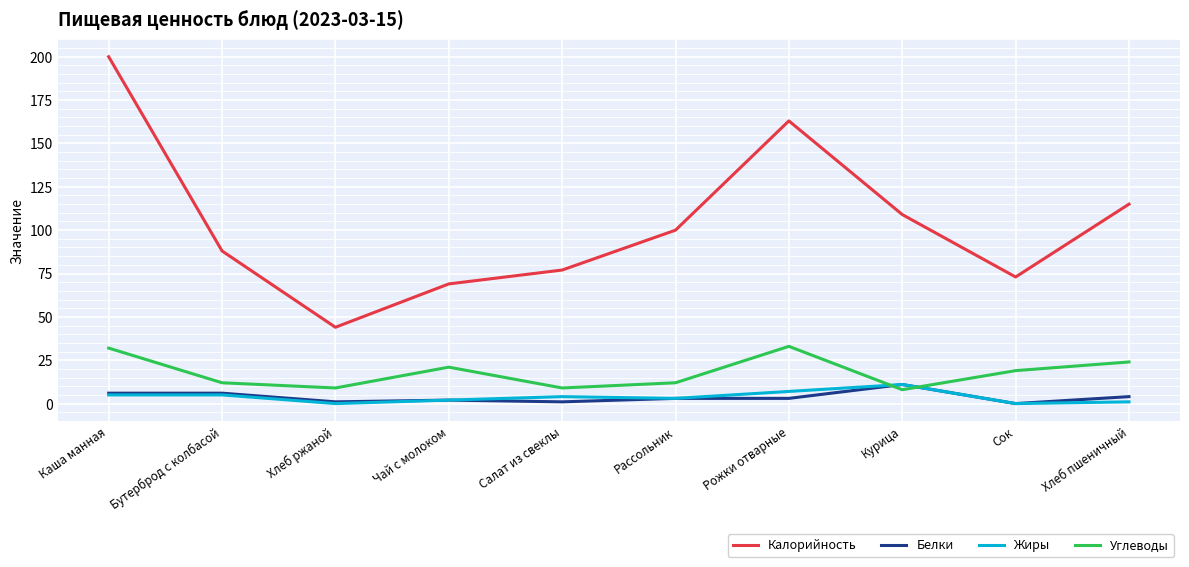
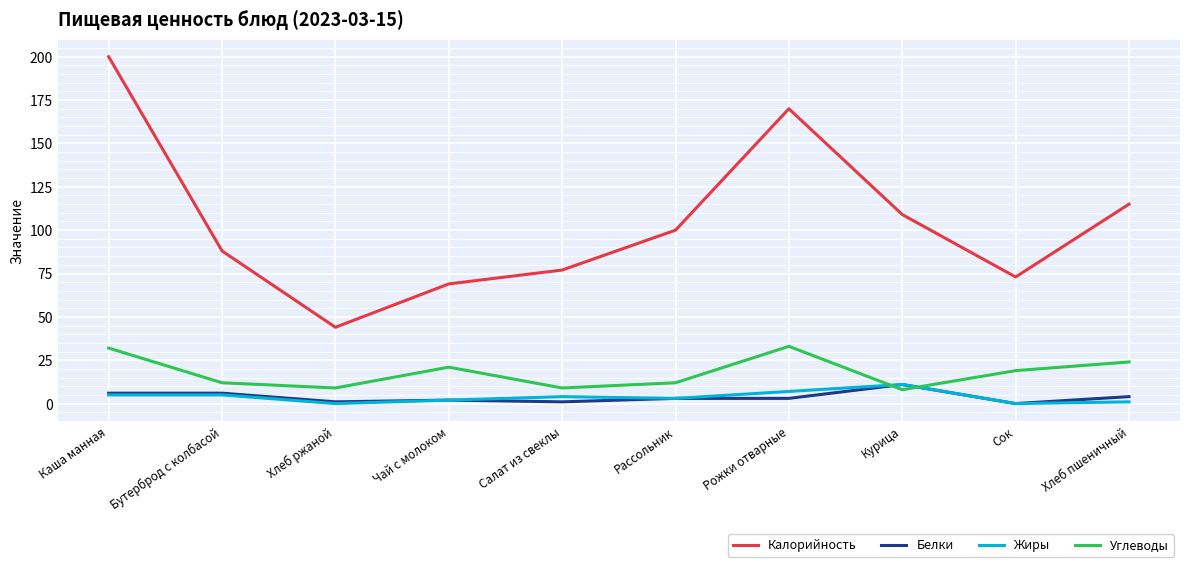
Калорийность, Рожки отварные: 163 -> 170
